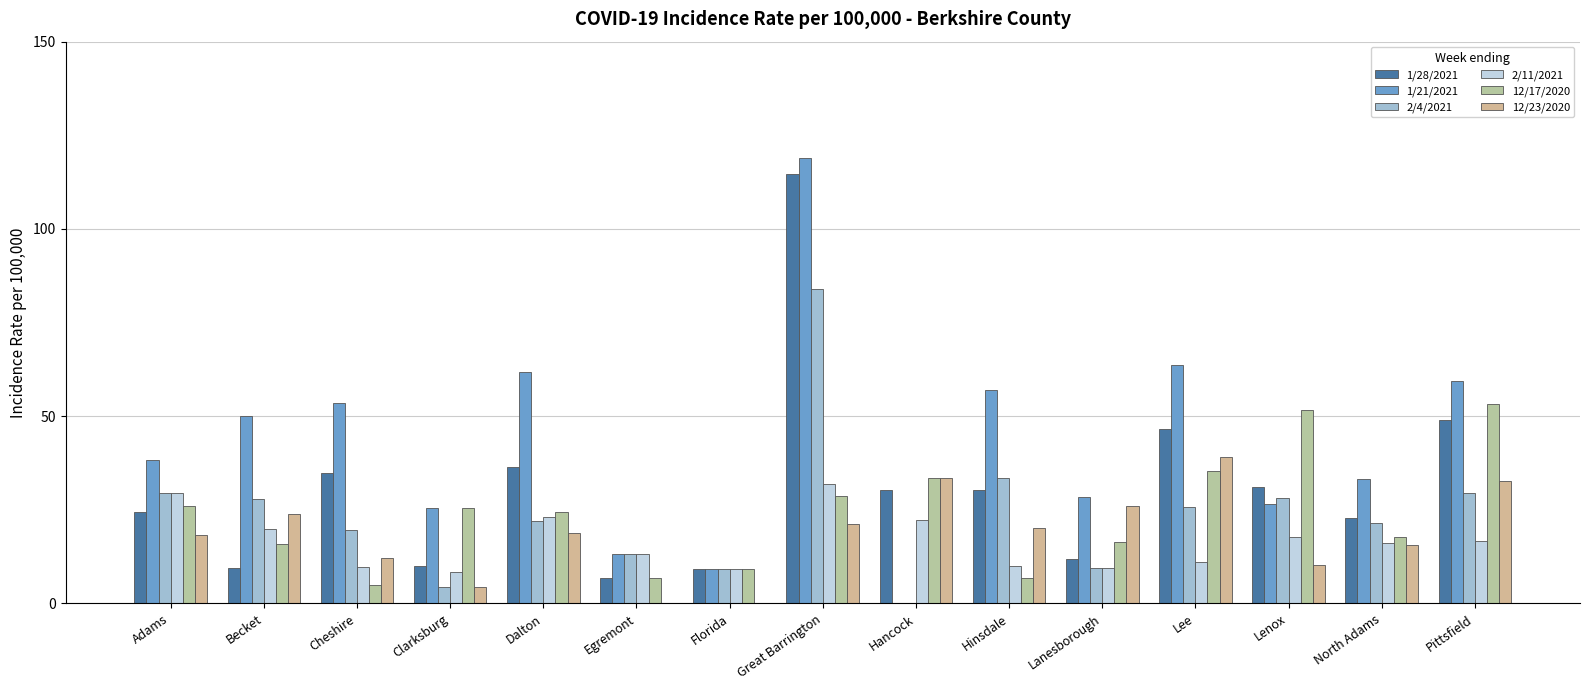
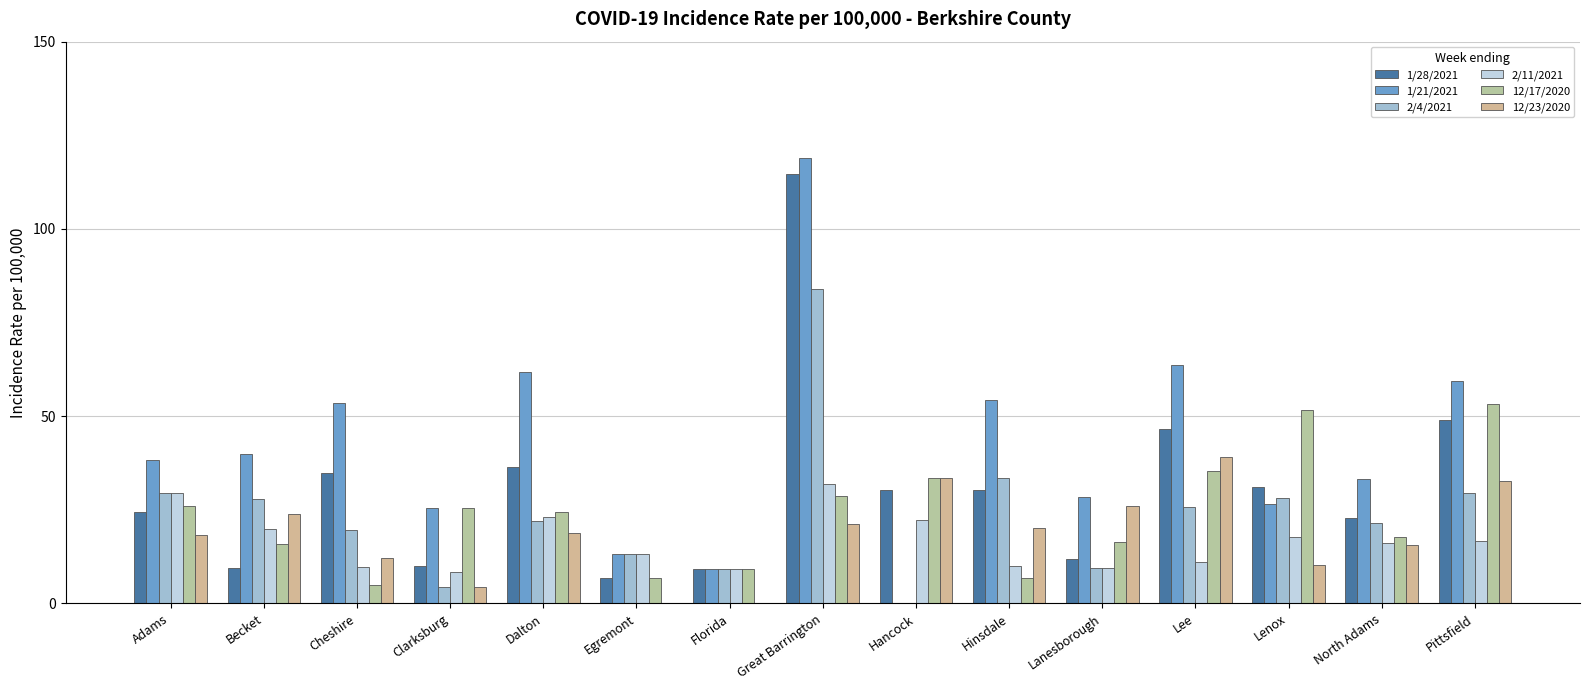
1/21/2021, Becket: 50 -> 40
1/21/2021, Hinsdale: 57 -> 54
